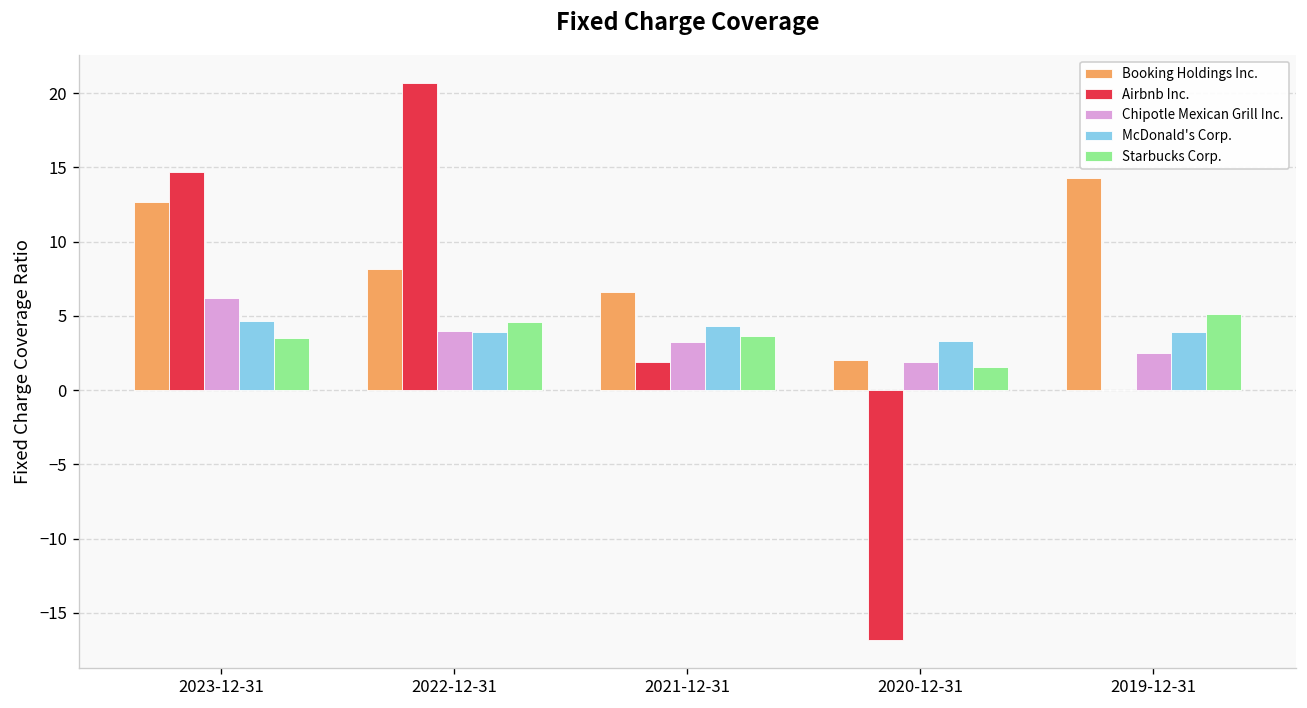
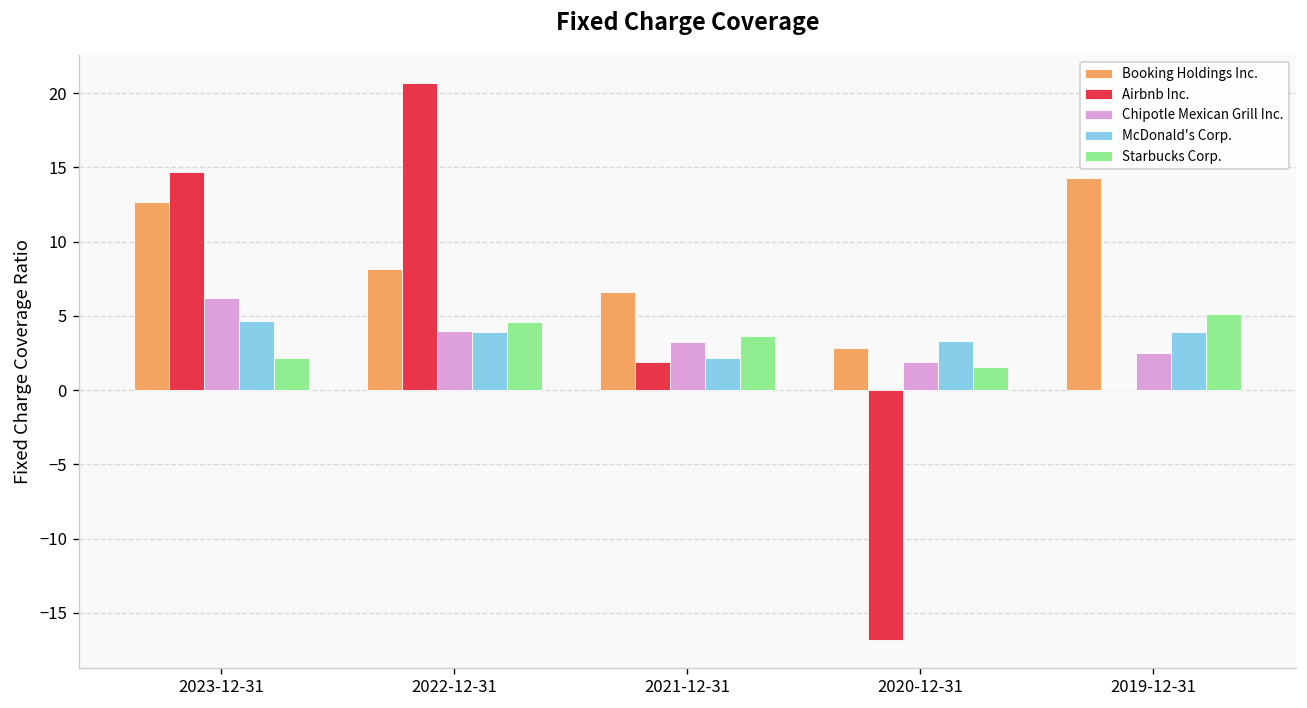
Starbucks Corp., 2023-12-31: 3.5 -> 2.2
McDonald's Corp., 2021-12-31: 4.3 -> 2.2
Booking Holdings Inc., 2020-12-31: 2.0 -> 2.9
